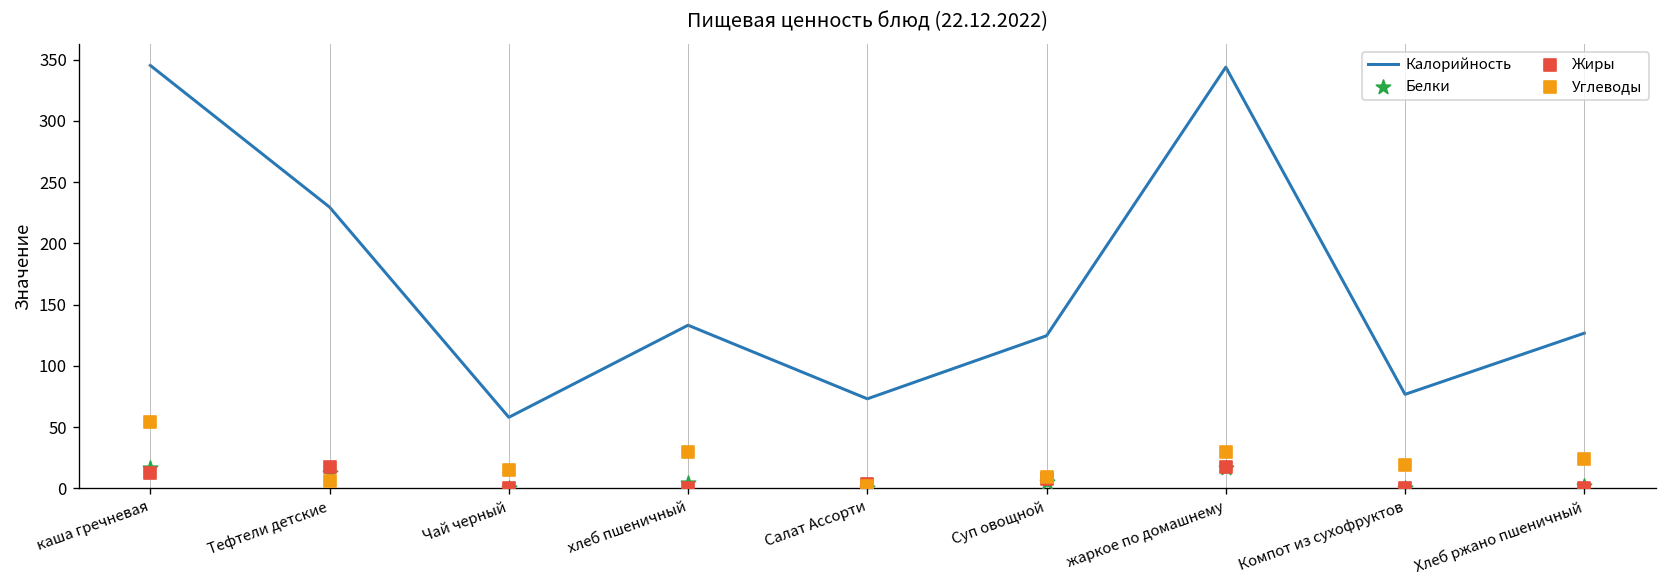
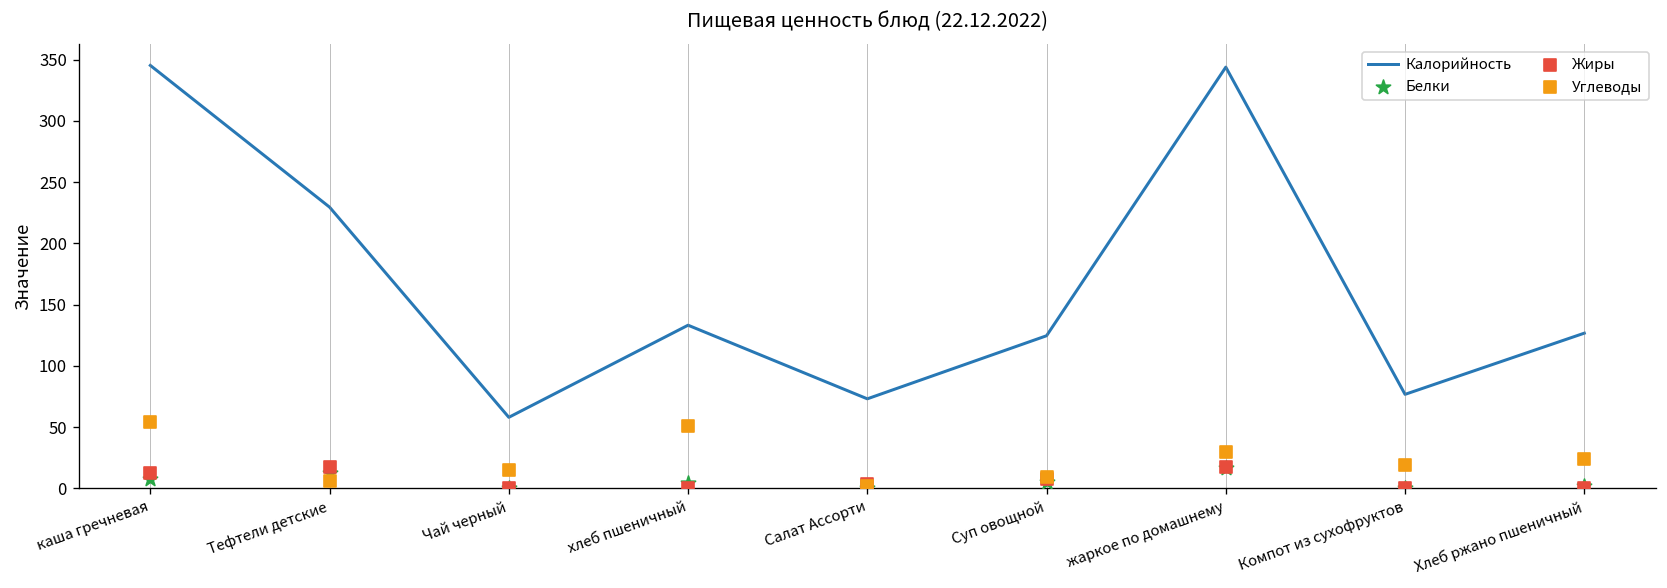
Белки, каша гречневая: 17 -> 7
Углеводы, хлеб пшеничный: 30 -> 51
